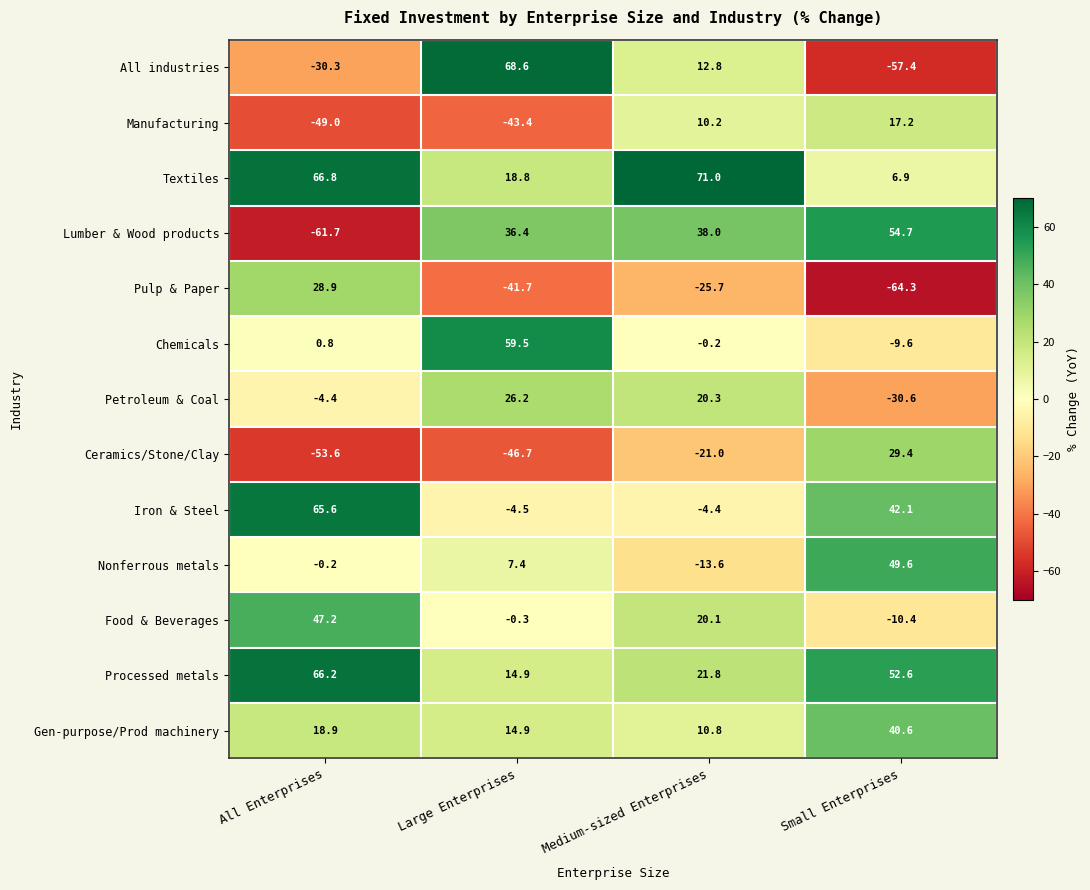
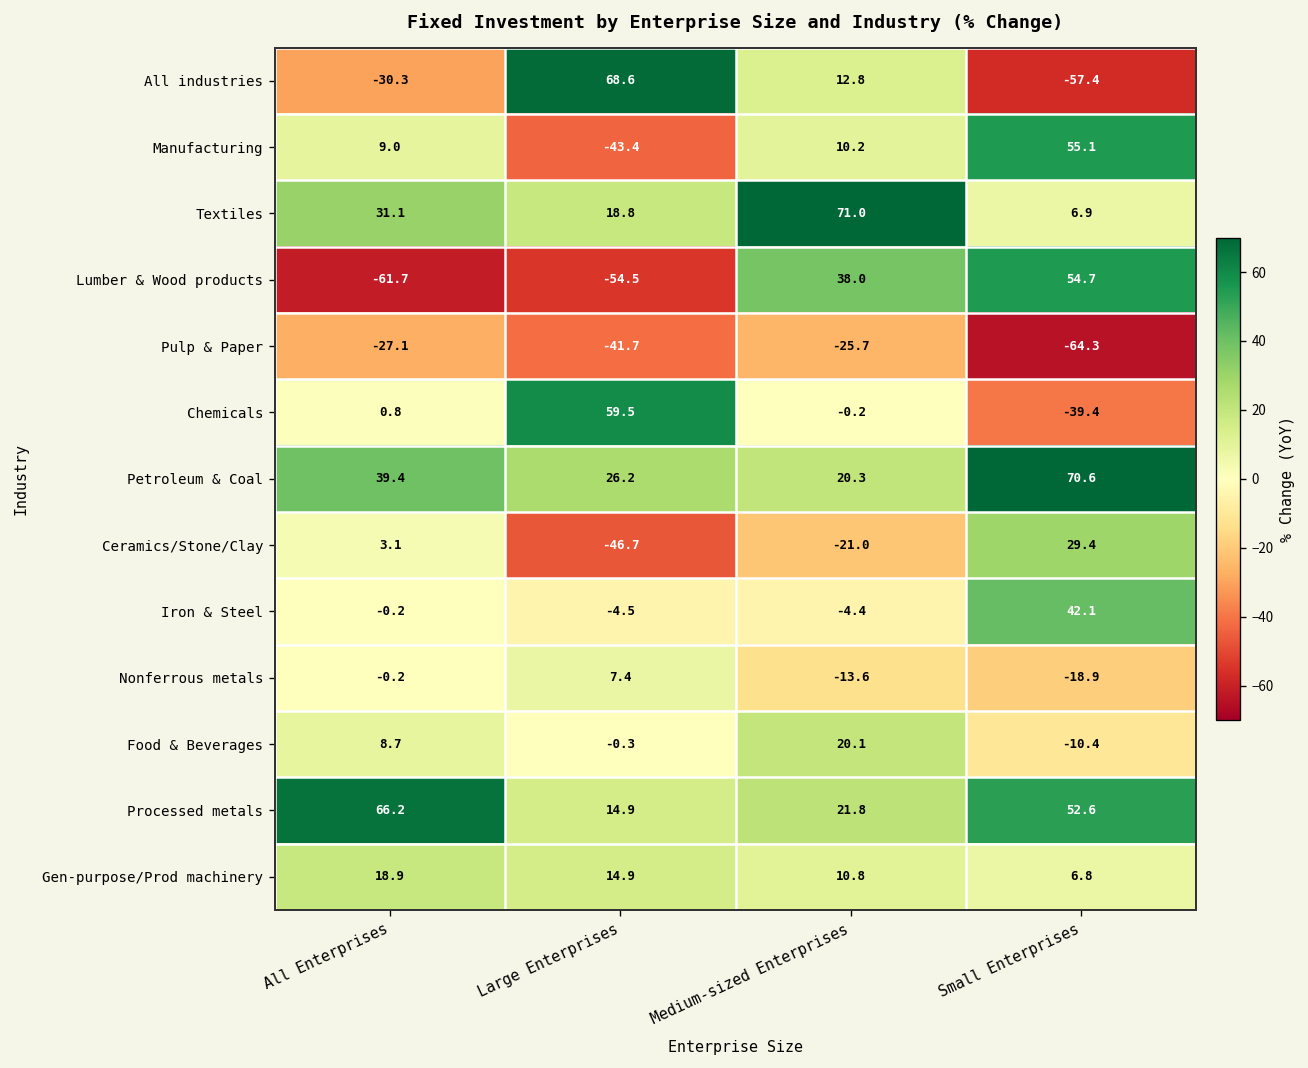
Manufacturing, All Enterprises: -49.0 -> 9.0
Manufacturing, Small Enterprises: 17.2 -> 55.1
Textiles, All Enterprises: 66.8 -> 31.1
Lumber & Wood products, Large Enterprises: 36.4 -> -54.5
Pulp & Paper, All Enterprises: 28.9 -> -27.1
Chemicals, Small Enterprises: -9.6 -> -39.4
Petroleum & Coal, All Enterprises: -4.4 -> 39.4
Petroleum & Coal, Small Enterprises: -30.6 -> 70.6
Ceramics/Stone/Clay, All Enterprises: -53.6 -> 3.1
Iron & Steel, All Enterprises: 65.6 -> -0.2
Nonferrous metals, Small Enterprises: 49.6 -> -18.9
Food & Beverages, All Enterprises: 47.2 -> 8.7
Gen-purpose/Prod machinery, Small Enterprises: 40.6 -> 6.8
